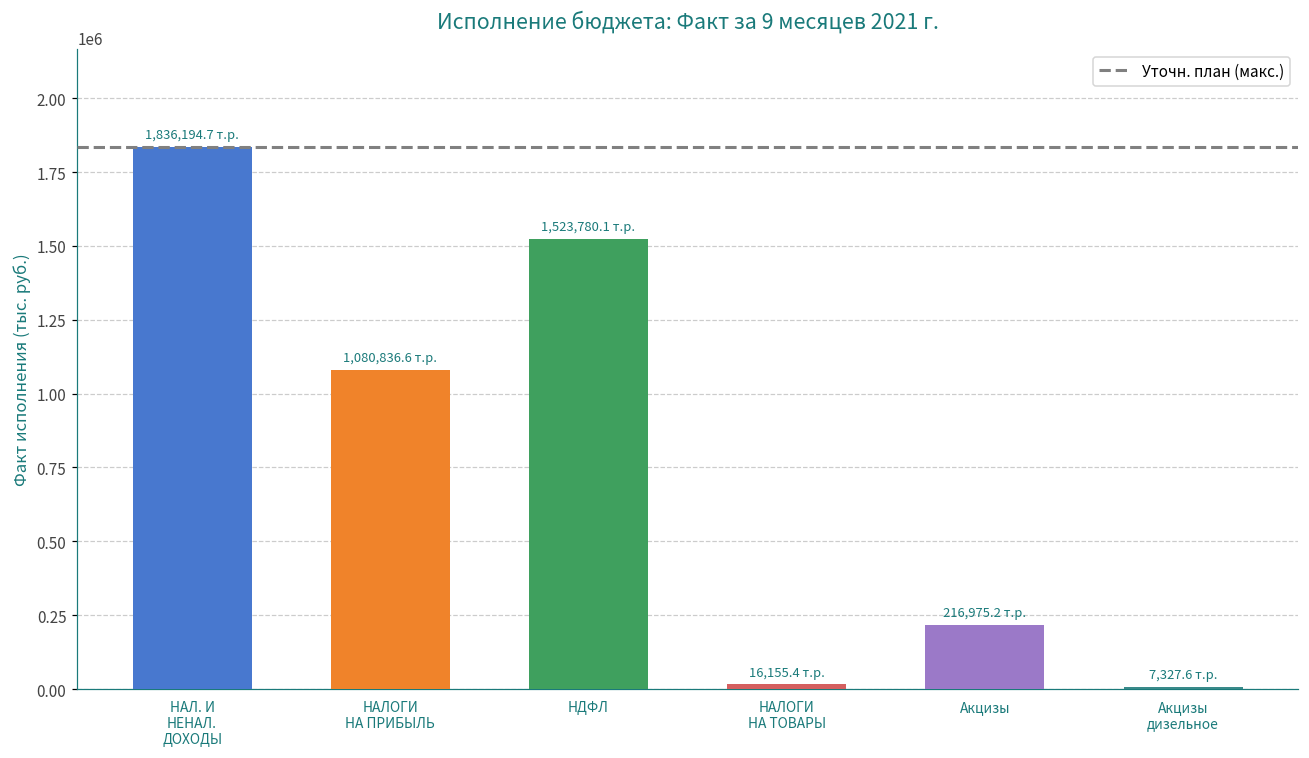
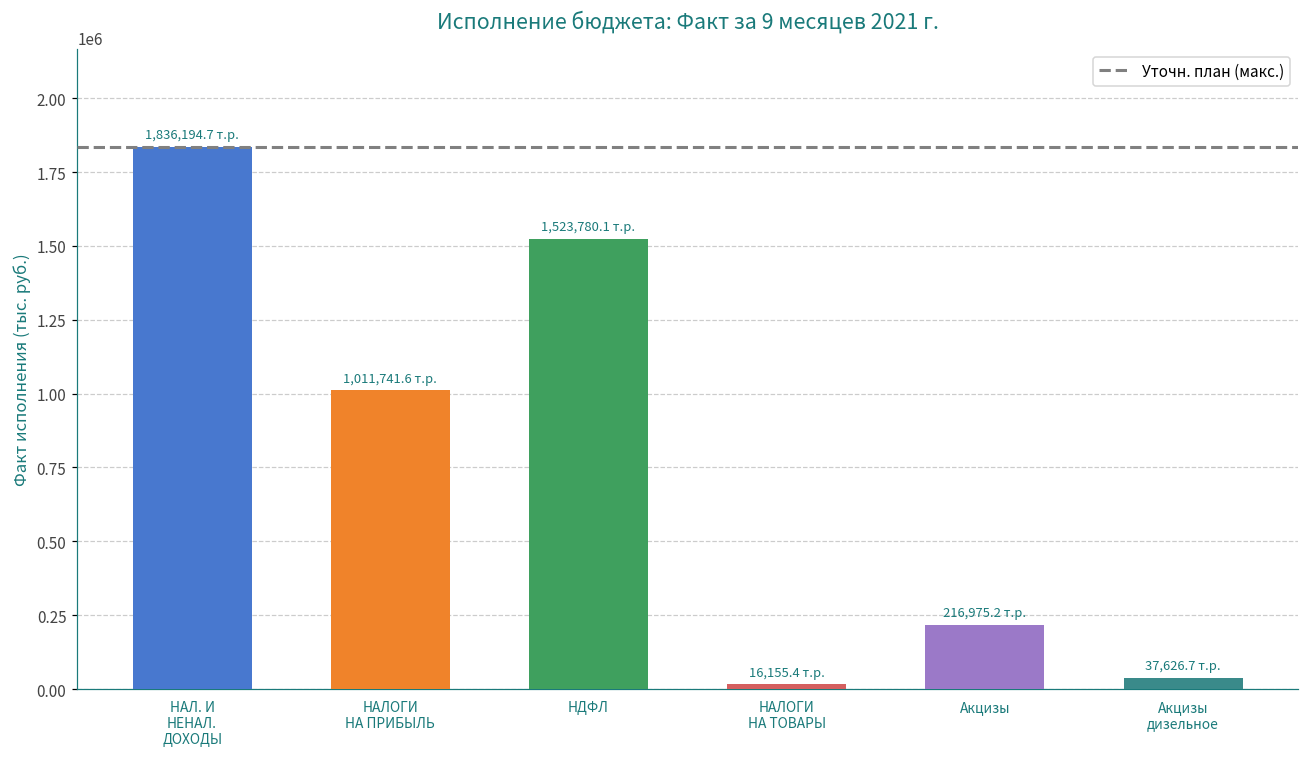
НАЛОГИ НА ПРИБЫЛЬ: 1,080,836.6 -> 1,011,741.6
Акцизы дизельное: 7,327.6 -> 37,626.7
